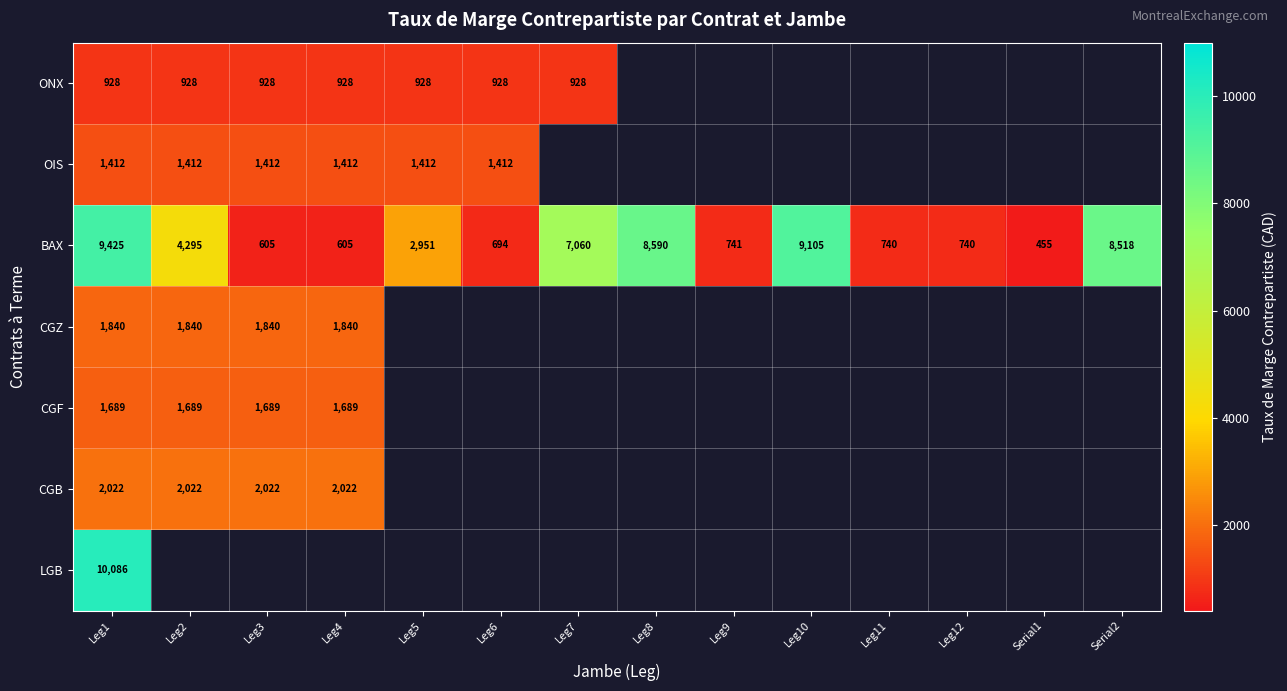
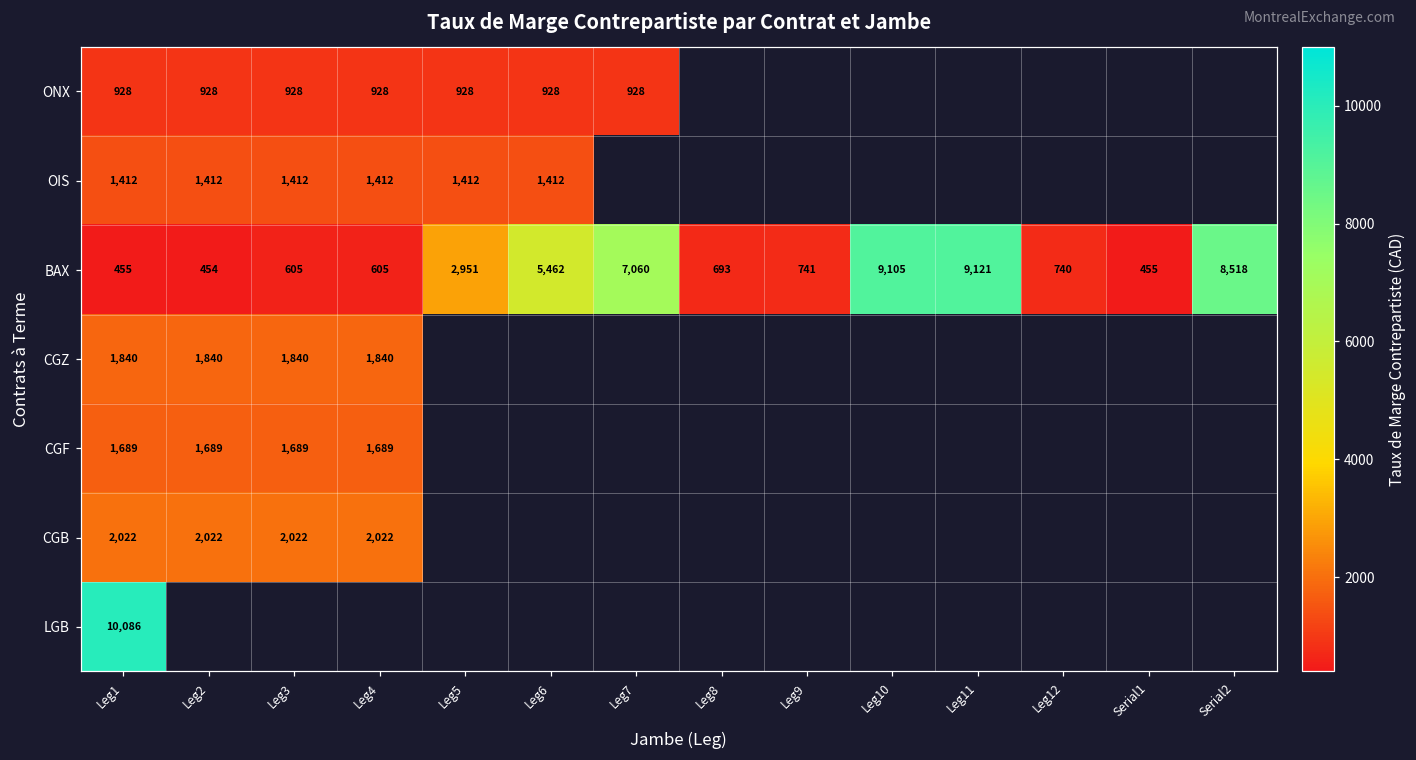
BAX, Leg1: 9,425 -> 455
BAX, Leg2: 4,295 -> 454
BAX, Leg6: 694 -> 5,462
BAX, Leg8: 8,590 -> 693
BAX, Leg11: 740 -> 9,121
